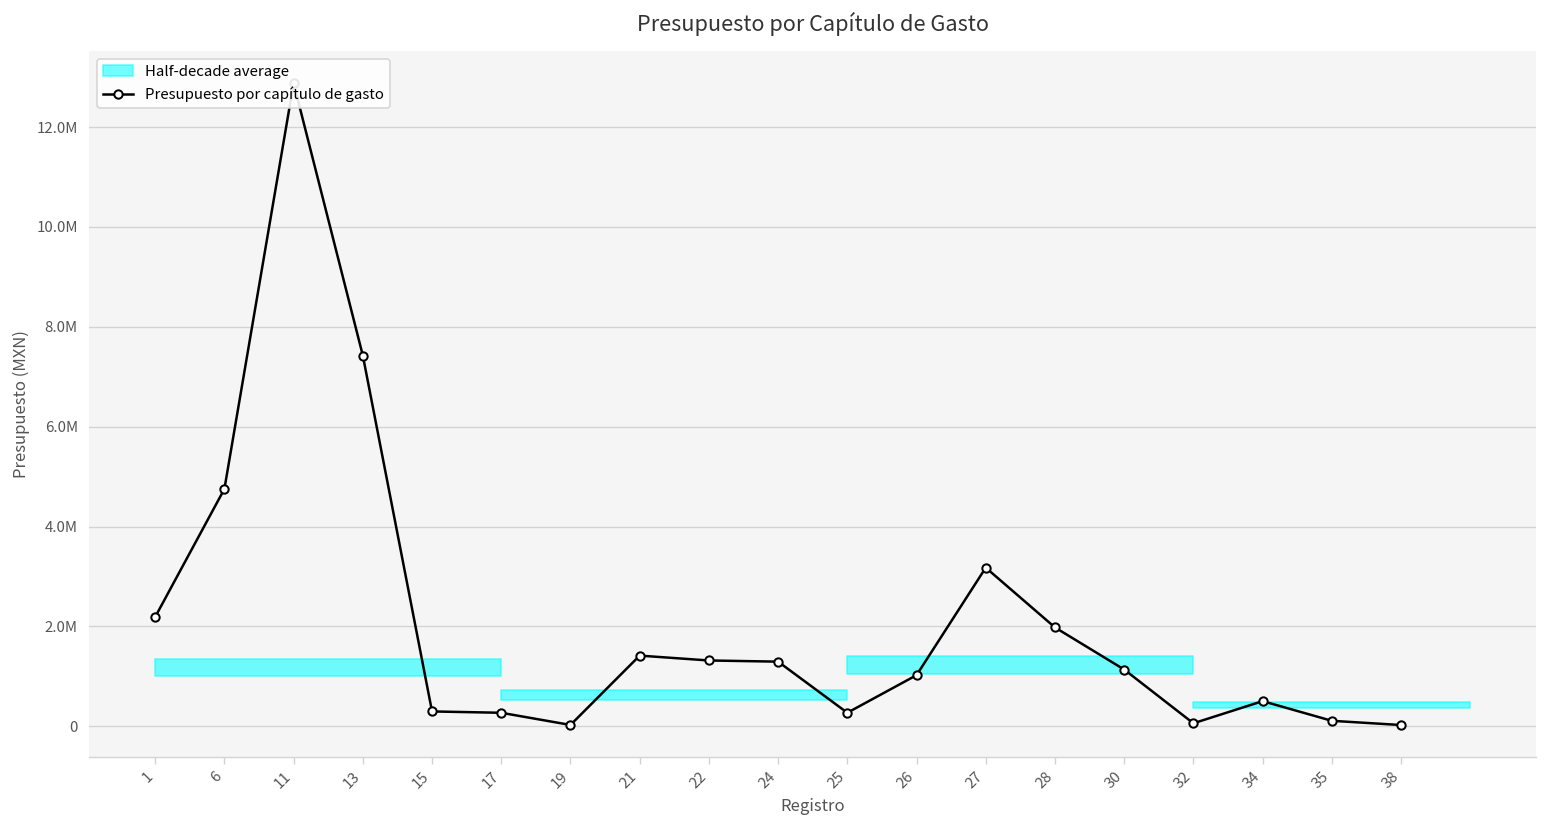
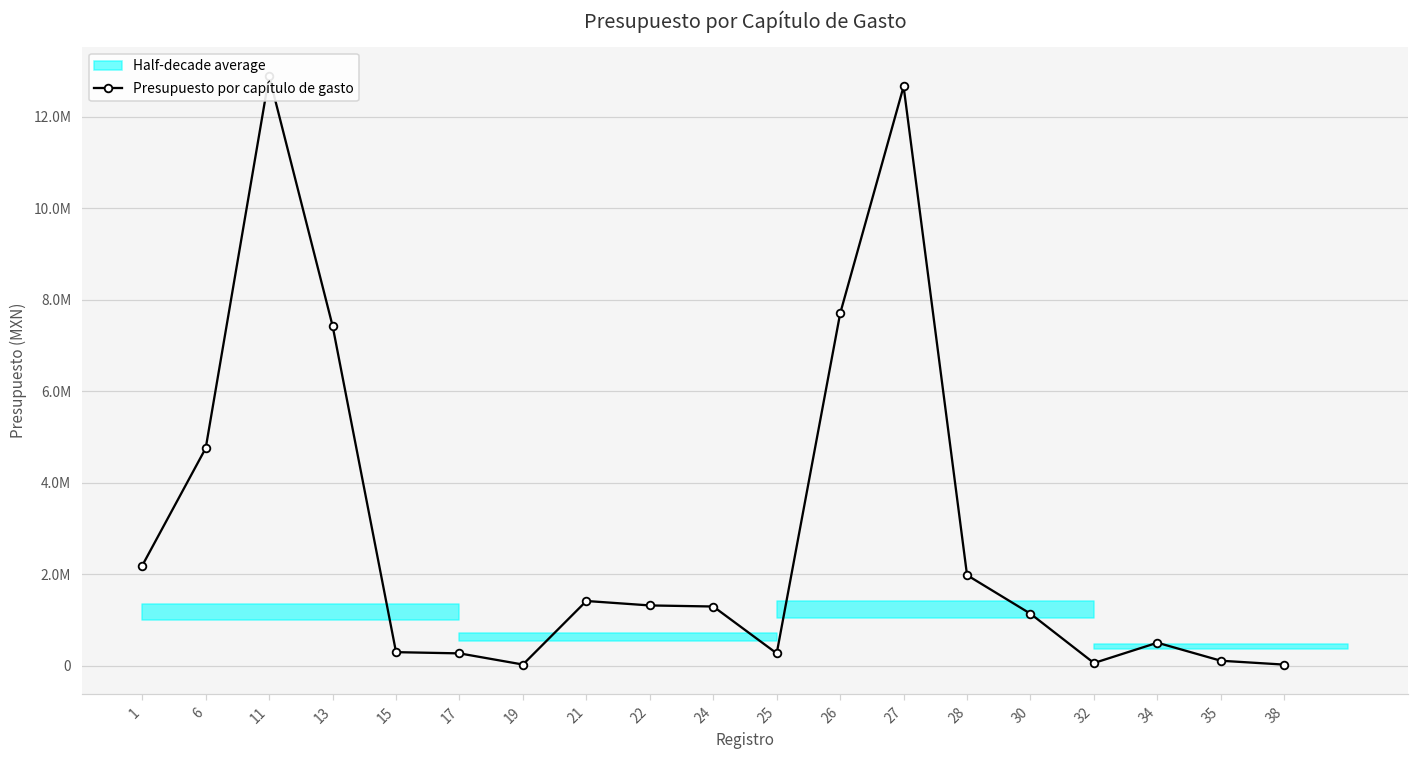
Presupuesto por capítulo de gasto, 26: 1000000 -> 7700000
Presupuesto por capítulo de gasto, 27: 3200000 -> 12700000
